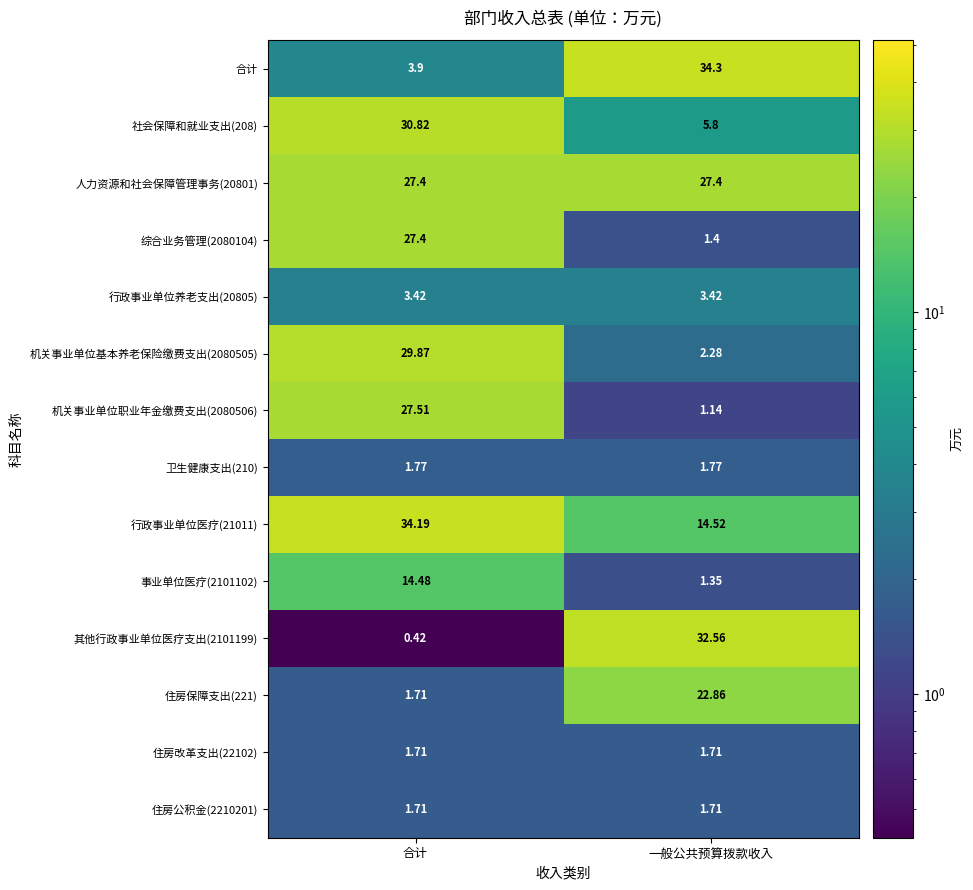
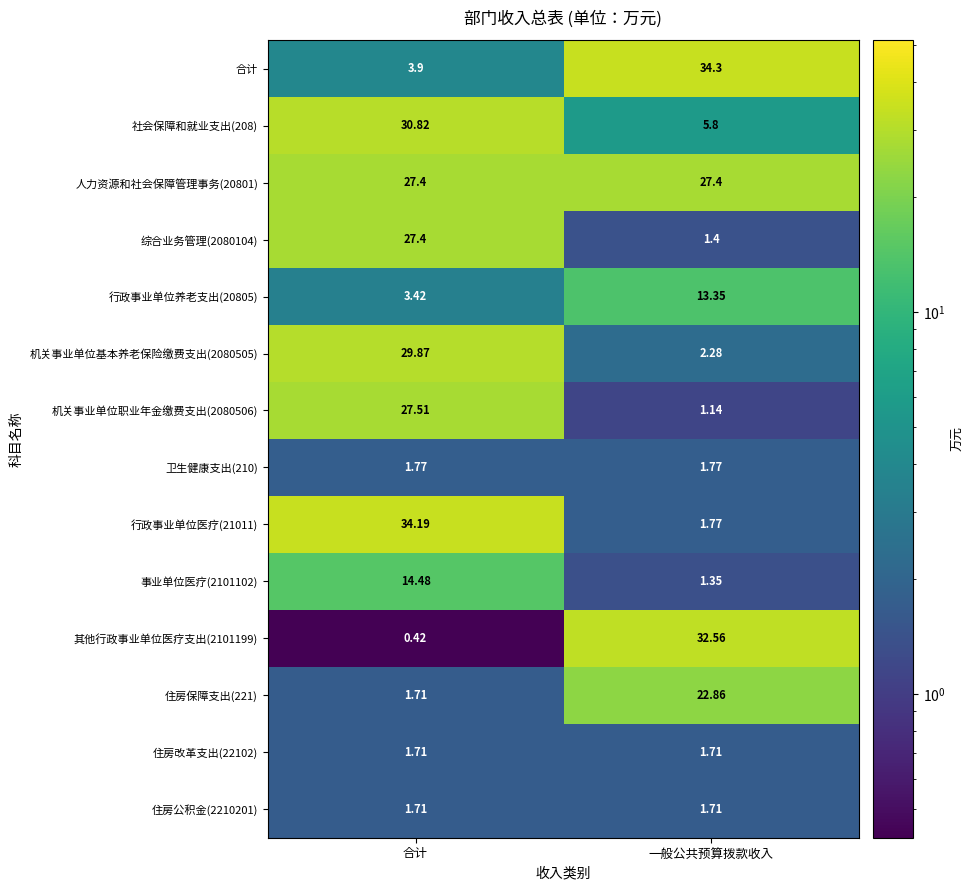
行政事业单位养老支出(20805), 一般公共预算拨款收入: 3.42 -> 13.35
行政事业单位医疗(21011), 一般公共预算拨款收入: 14.52 -> 1.77
